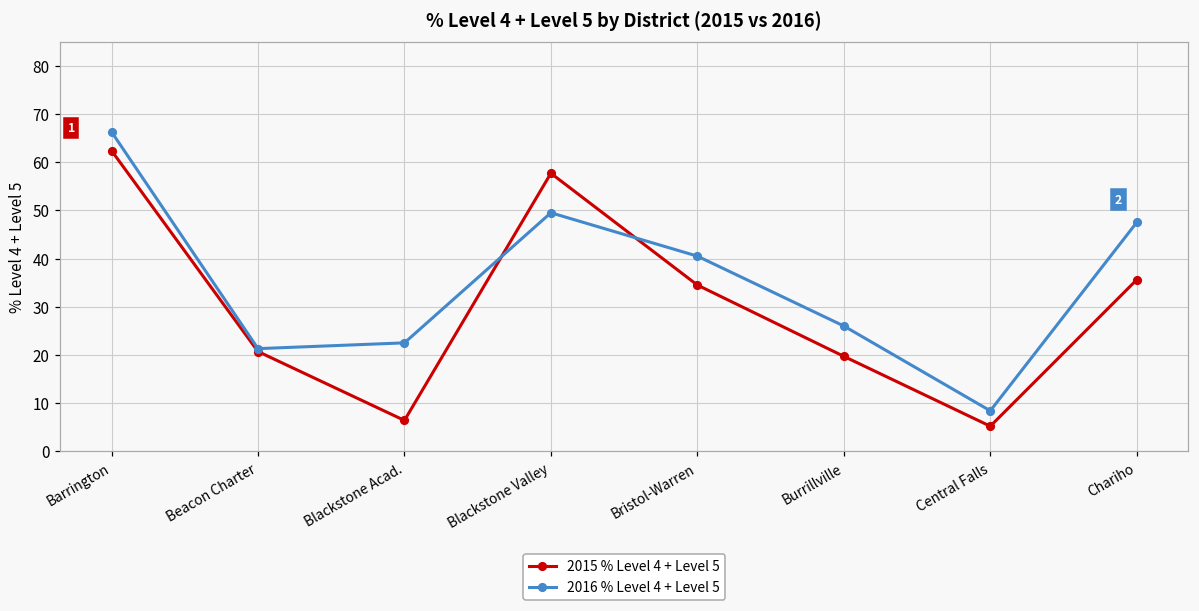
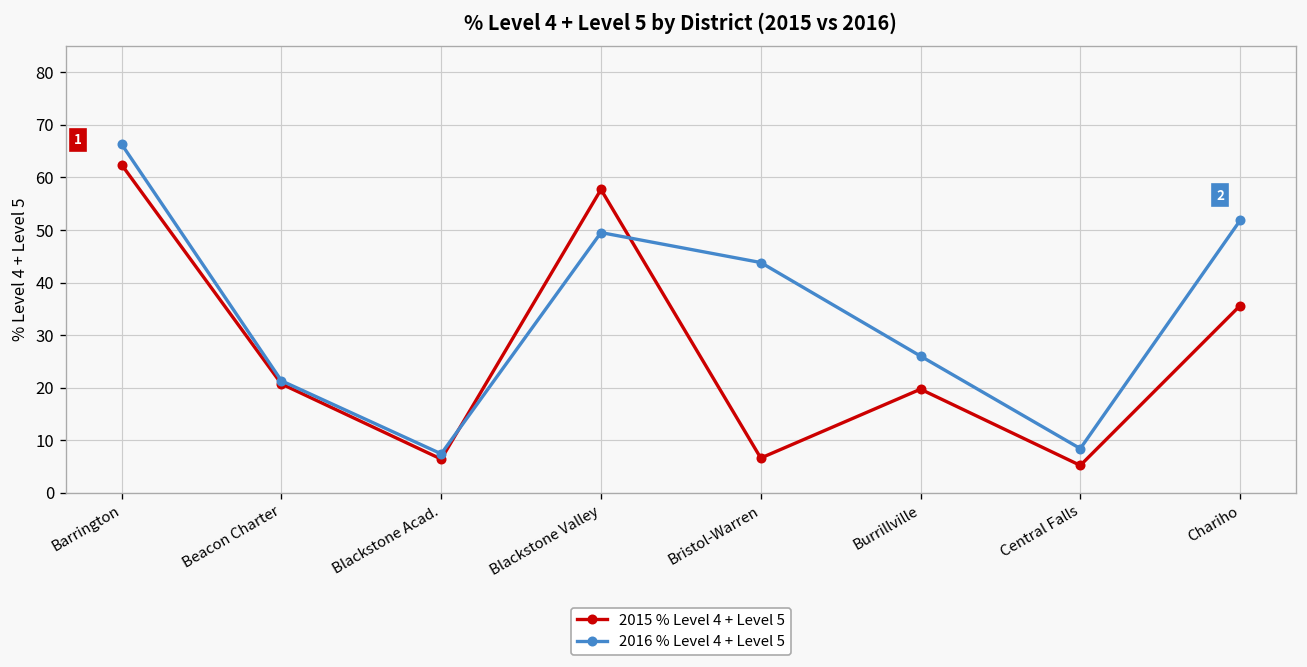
2016 % Level 4 + Level 5, Blackstone Acad.: 23 -> 7
2015 % Level 4 + Level 5, Bristol-Warren: 35 -> 7
2016 % Level 4 + Level 5, Bristol-Warren: 41 -> 44
2016 % Level 4 + Level 5, Chariho: 48 -> 52
